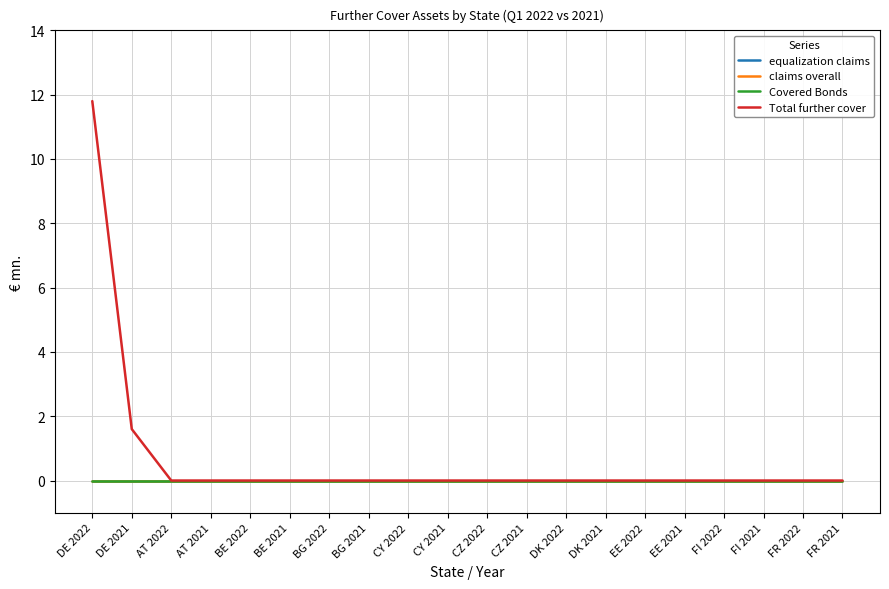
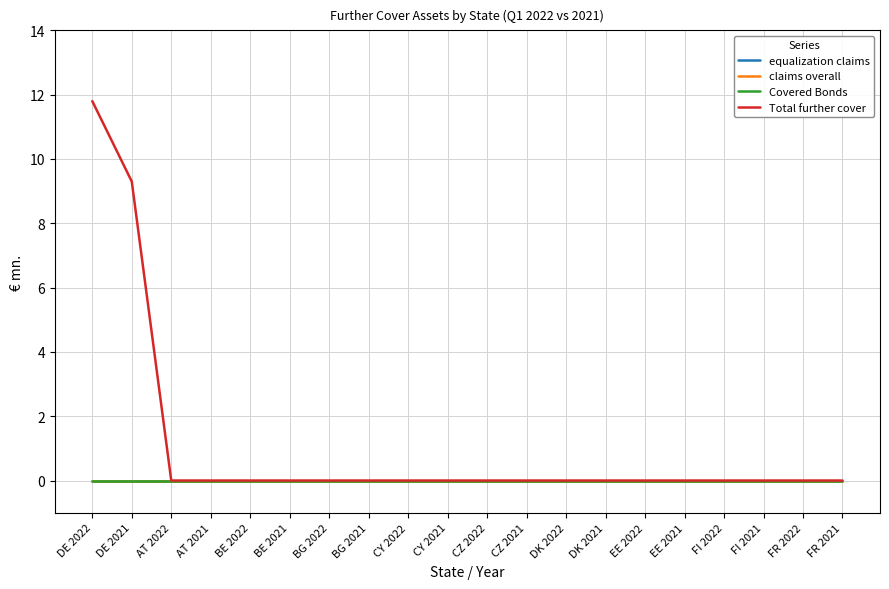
Total further cover, DE 2021: 1.6 -> 9.3
